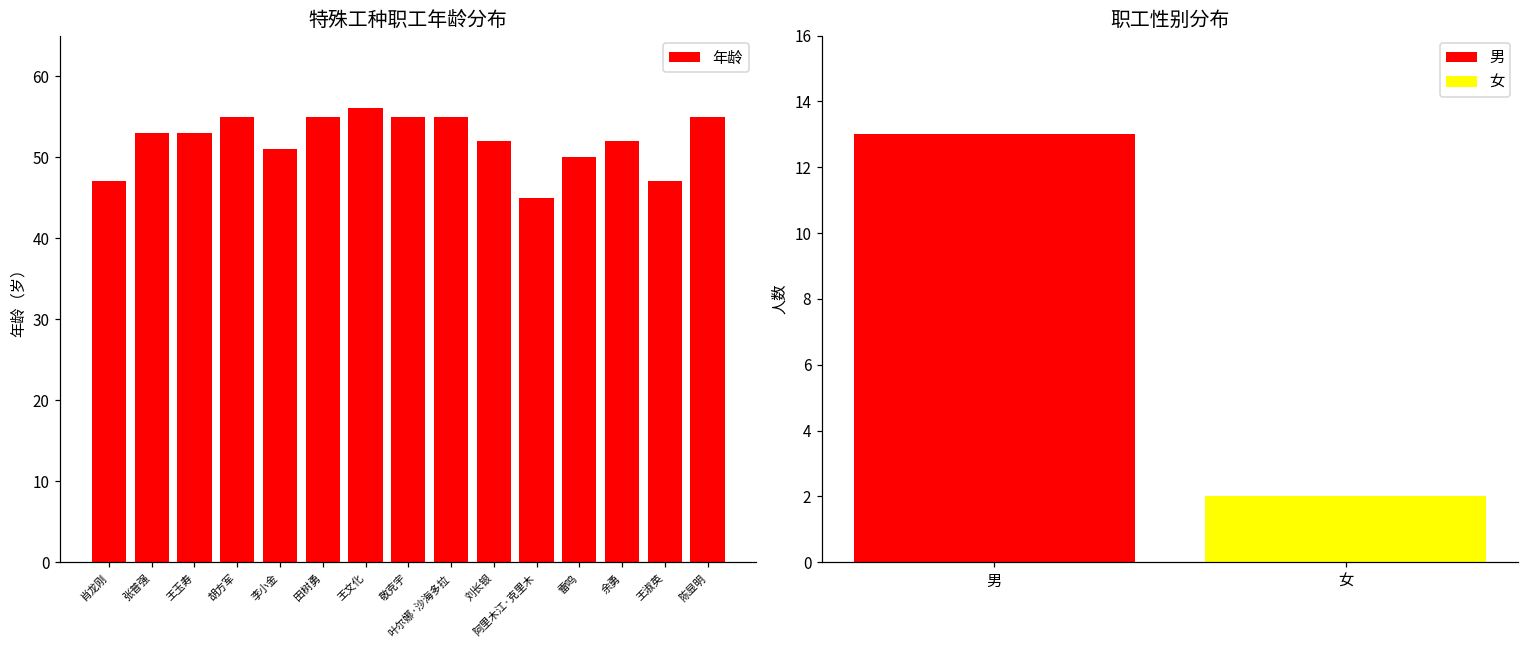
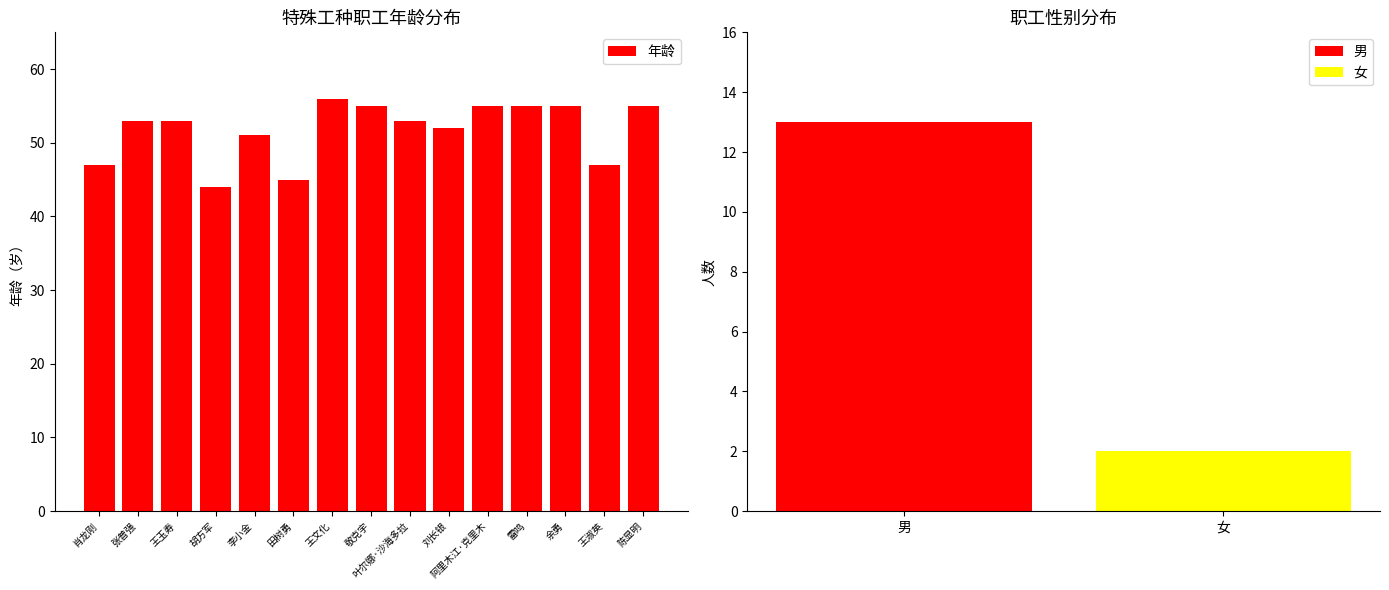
特殊工种职工年龄分布, 胡方军: 55 -> 44
特殊工种职工年龄分布, 田树勇: 55 -> 45
特殊工种职工年龄分布, 叶尔娜·沙海多拉: 55 -> 53
特殊工种职工年龄分布, 阿里木江·克里木: 45 -> 55
特殊工种职工年龄分布, 雷鸣: 50 -> 55
特殊工种职工年龄分布, 余勇: 52 -> 55
